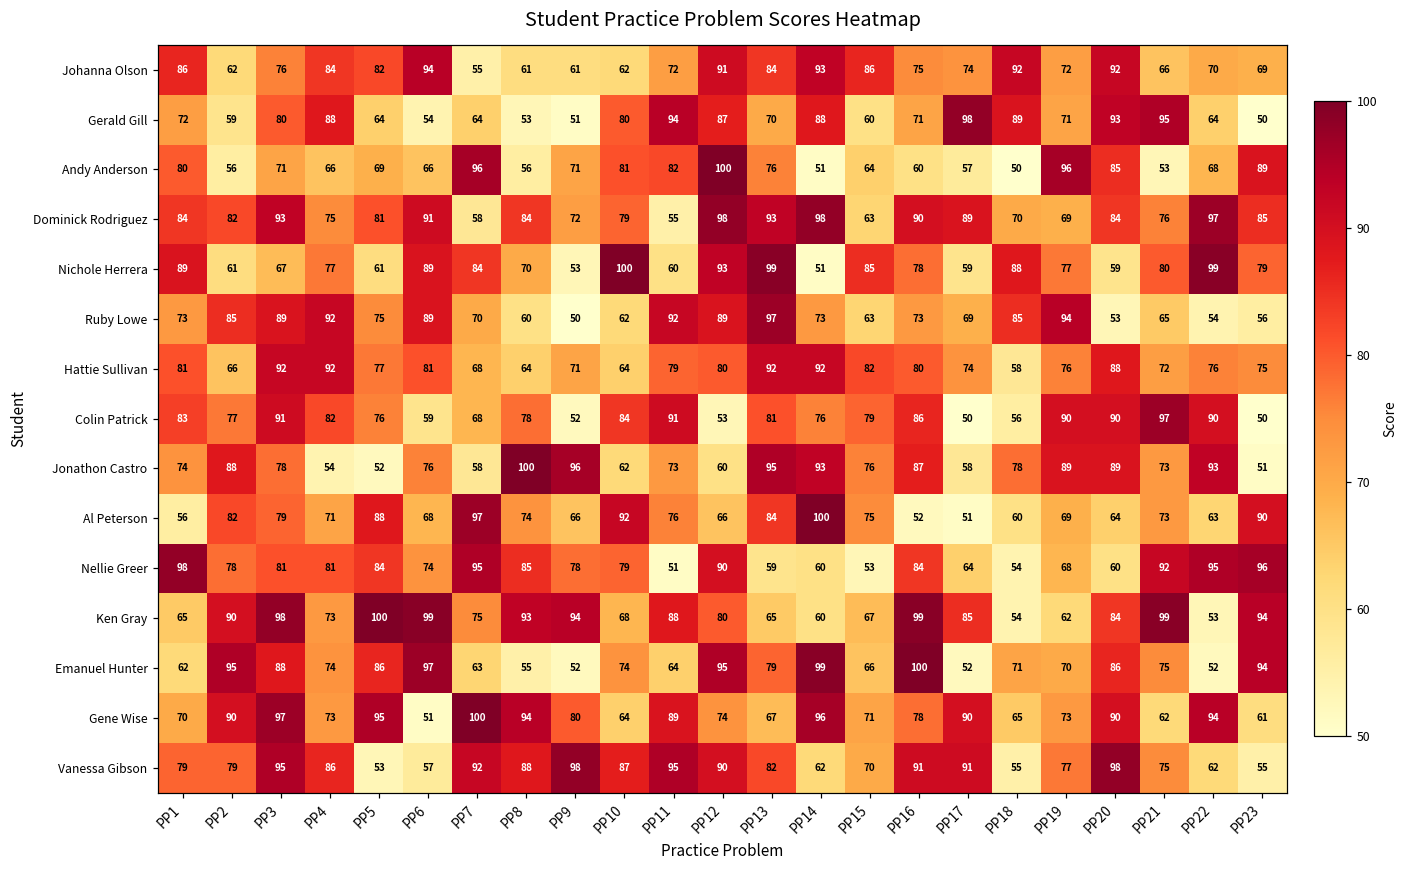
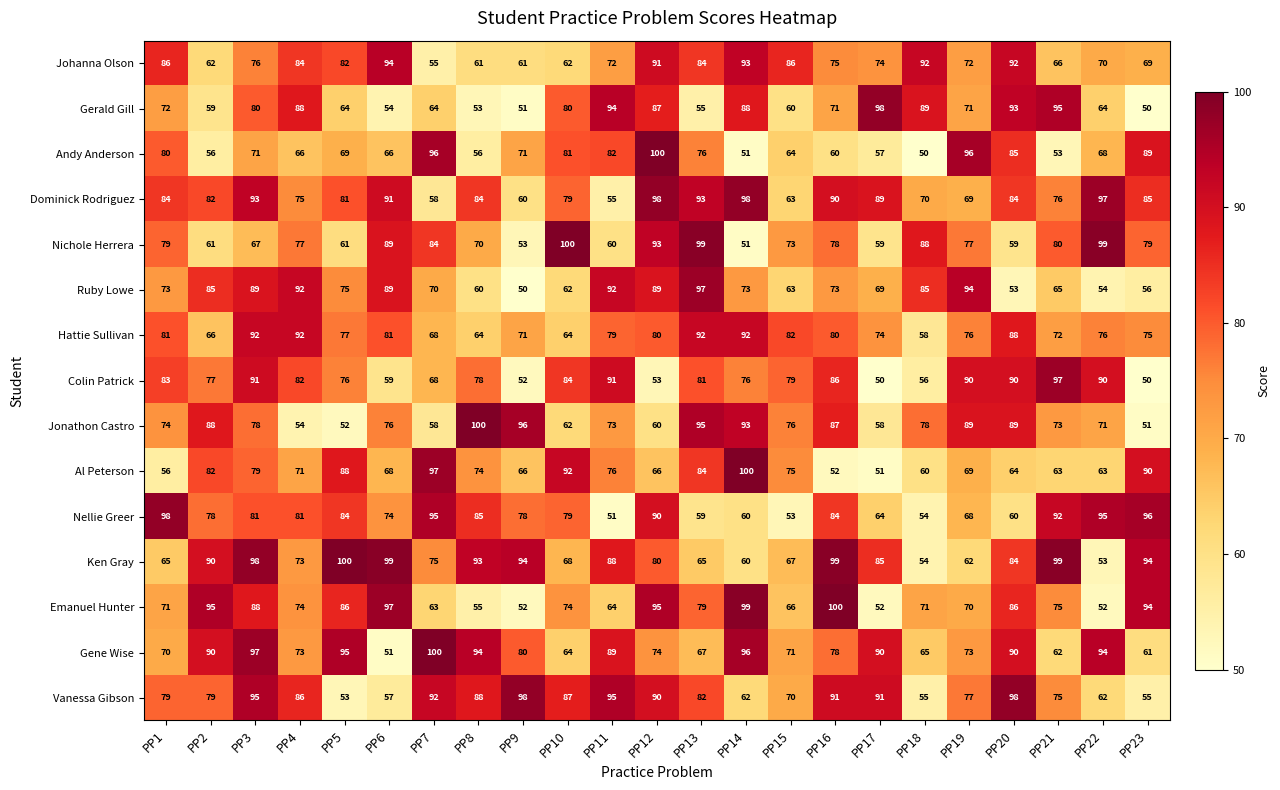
Gerald Gill, PP13: 70 -> 55
Dominick Rodriguez, PP9: 72 -> 60
Nichole Herrera, PP1: 89 -> 79
Nichole Herrera, PP15: 85 -> 73
Jonathon Castro, PP22: 93 -> 71
Al Peterson, PP21: 73 -> 63
Emanuel Hunter, PP1: 62 -> 71
